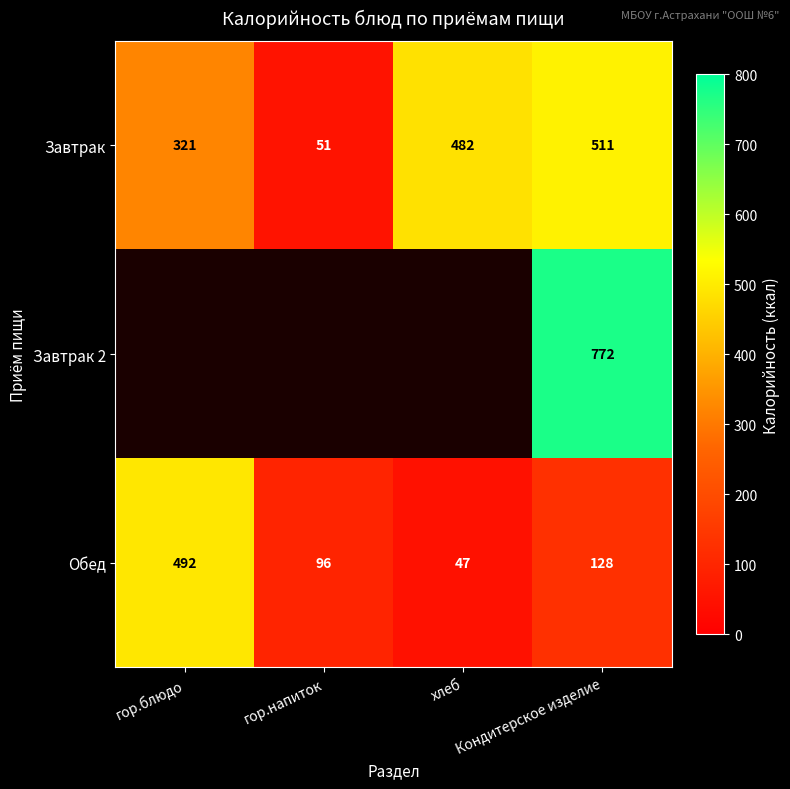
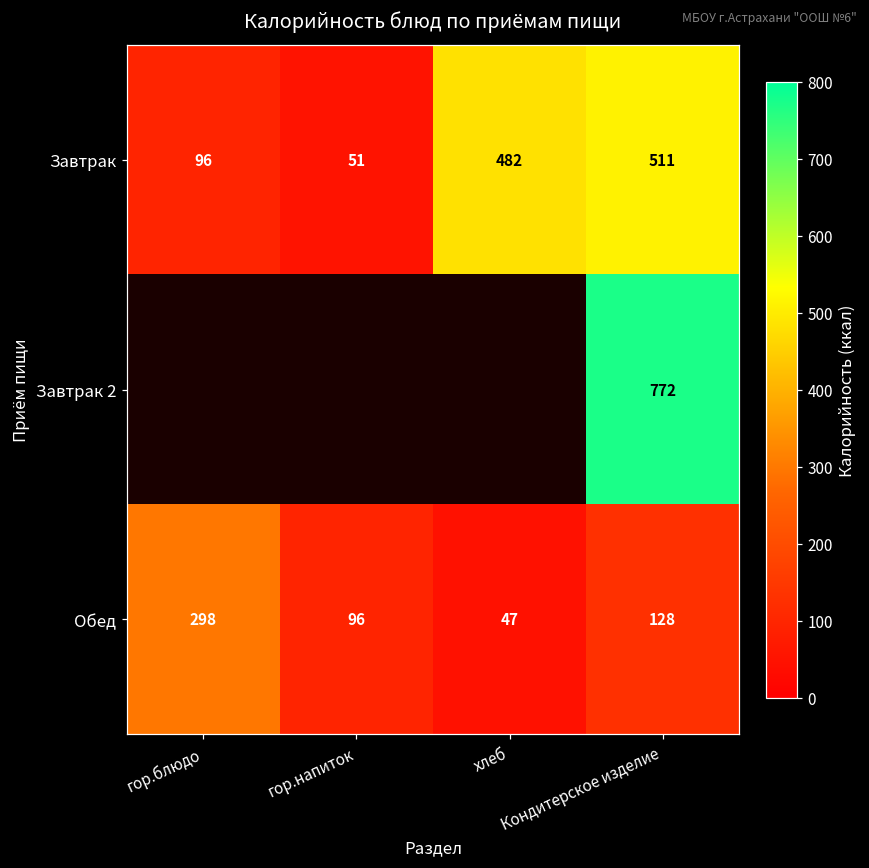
Завтрак, гор.блюдо: 321 -> 96
Обед, гор.блюдо: 492 -> 298
